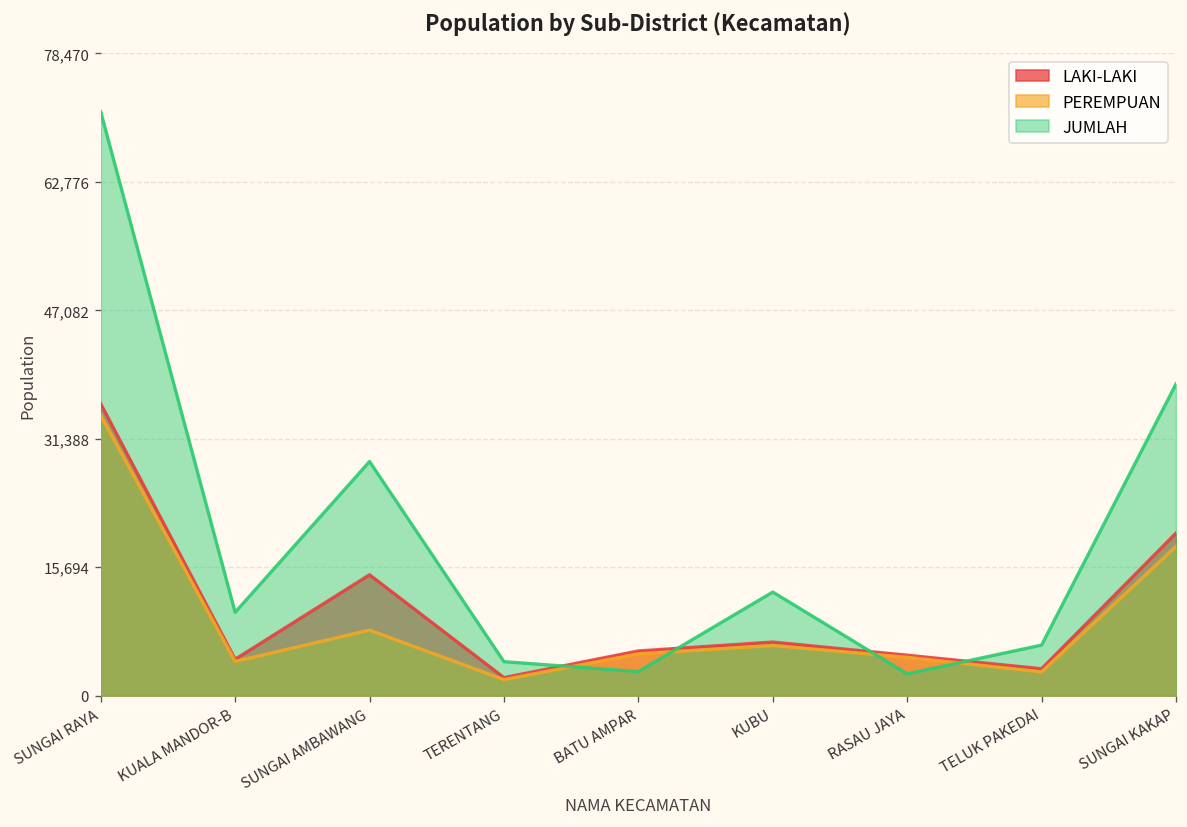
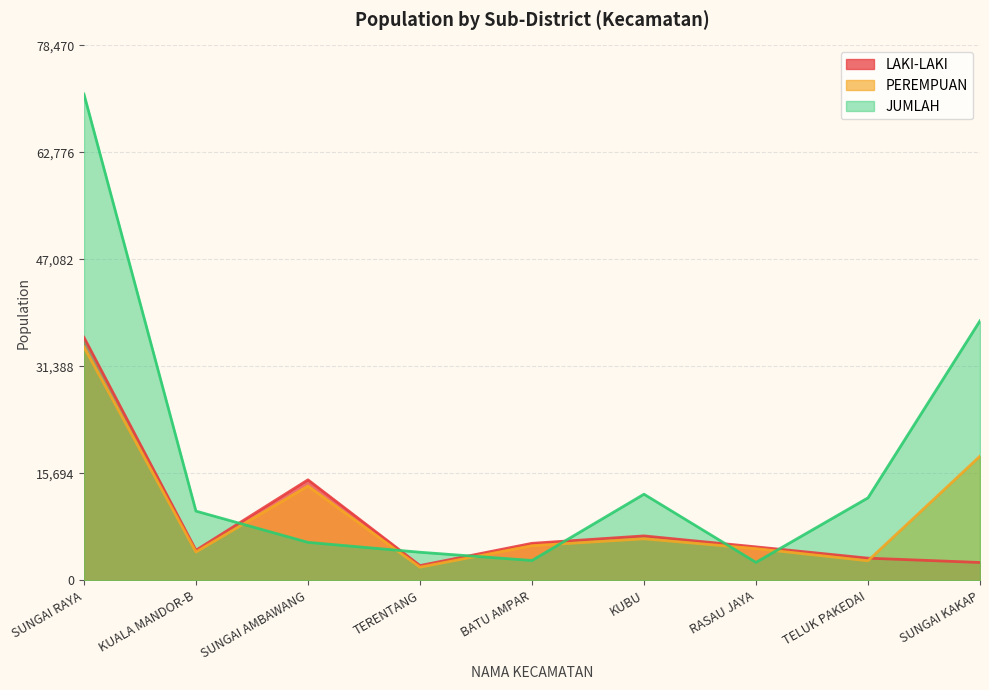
PEREMPUAN, SUNGAI AMBAWANG: 8,000 -> 14,000
JUMLAH, SUNGAI AMBAWANG: 29,000 -> 6,000
JUMLAH, TELUK PAKEDAI: 6,000 -> 12,000
LAKI-LAKI, SUNGAI KAKAP: 20,000 -> 3,000
